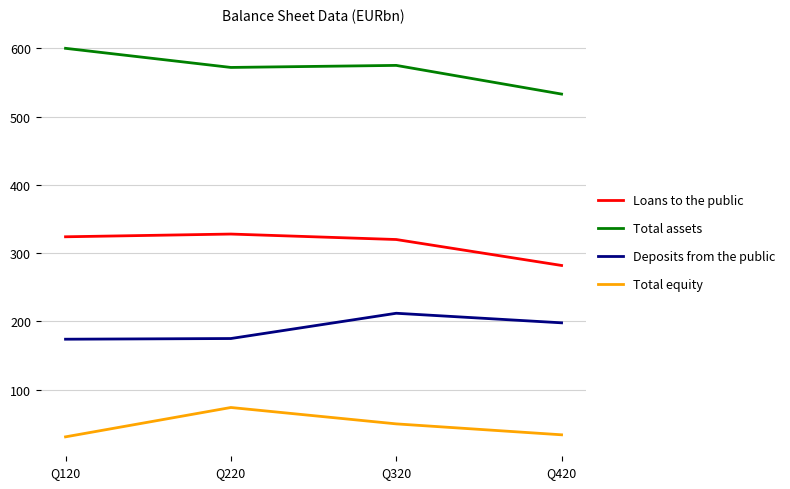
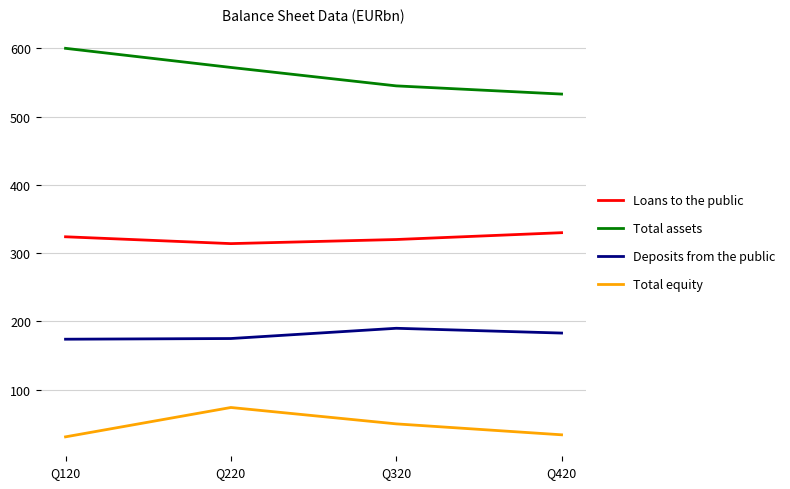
Loans to the public, Q220: 330 -> 310
Total assets, Q320: 580 -> 550
Deposits from the public, Q320: 210 -> 190
Loans to the public, Q420: 280 -> 330
Deposits from the public, Q420: 200 -> 180
